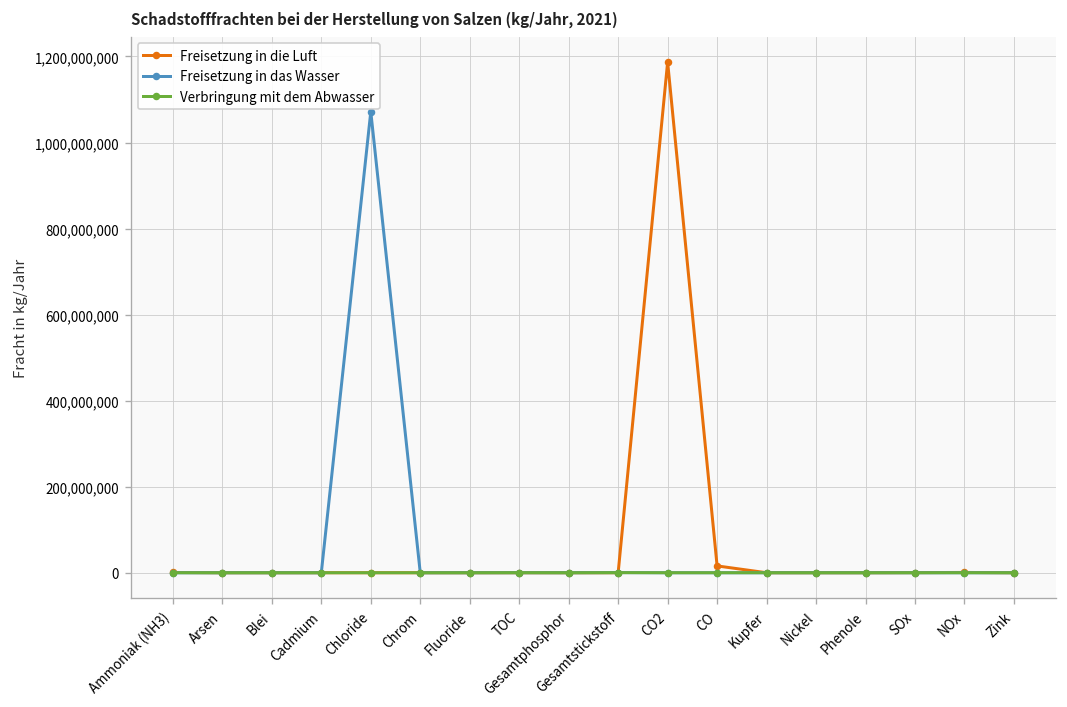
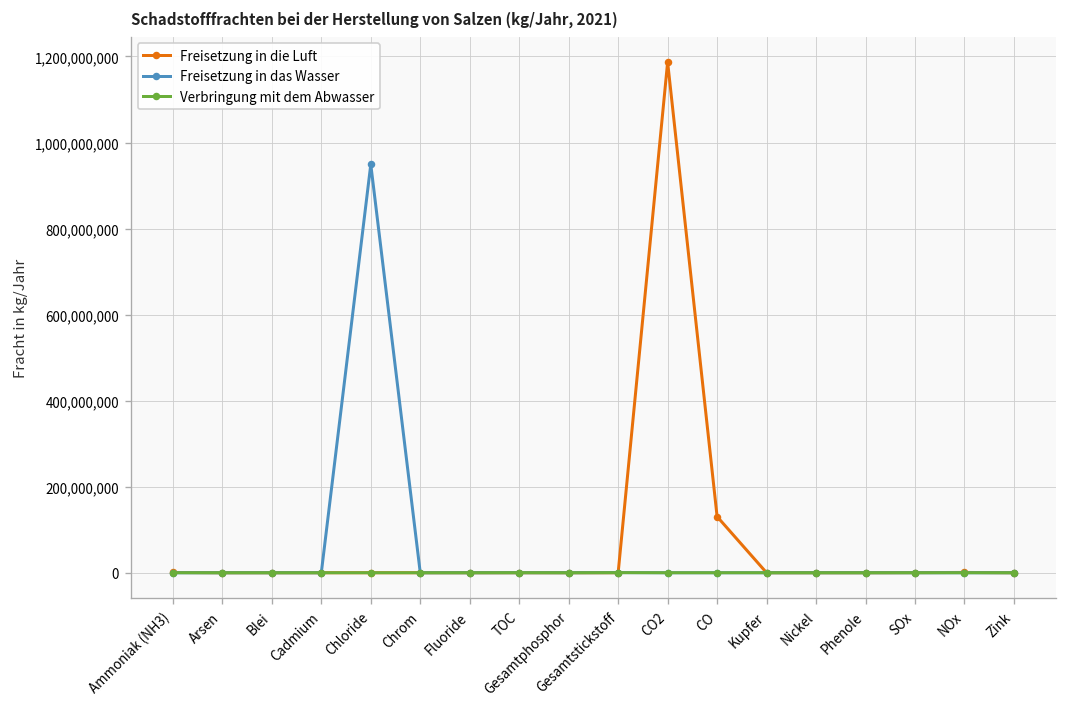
Freisetzung in das Wasser, Chloride: 1,070,000,000 -> 950,000,000
Freisetzung in die Luft, CO: 20,000,000 -> 130,000,000
